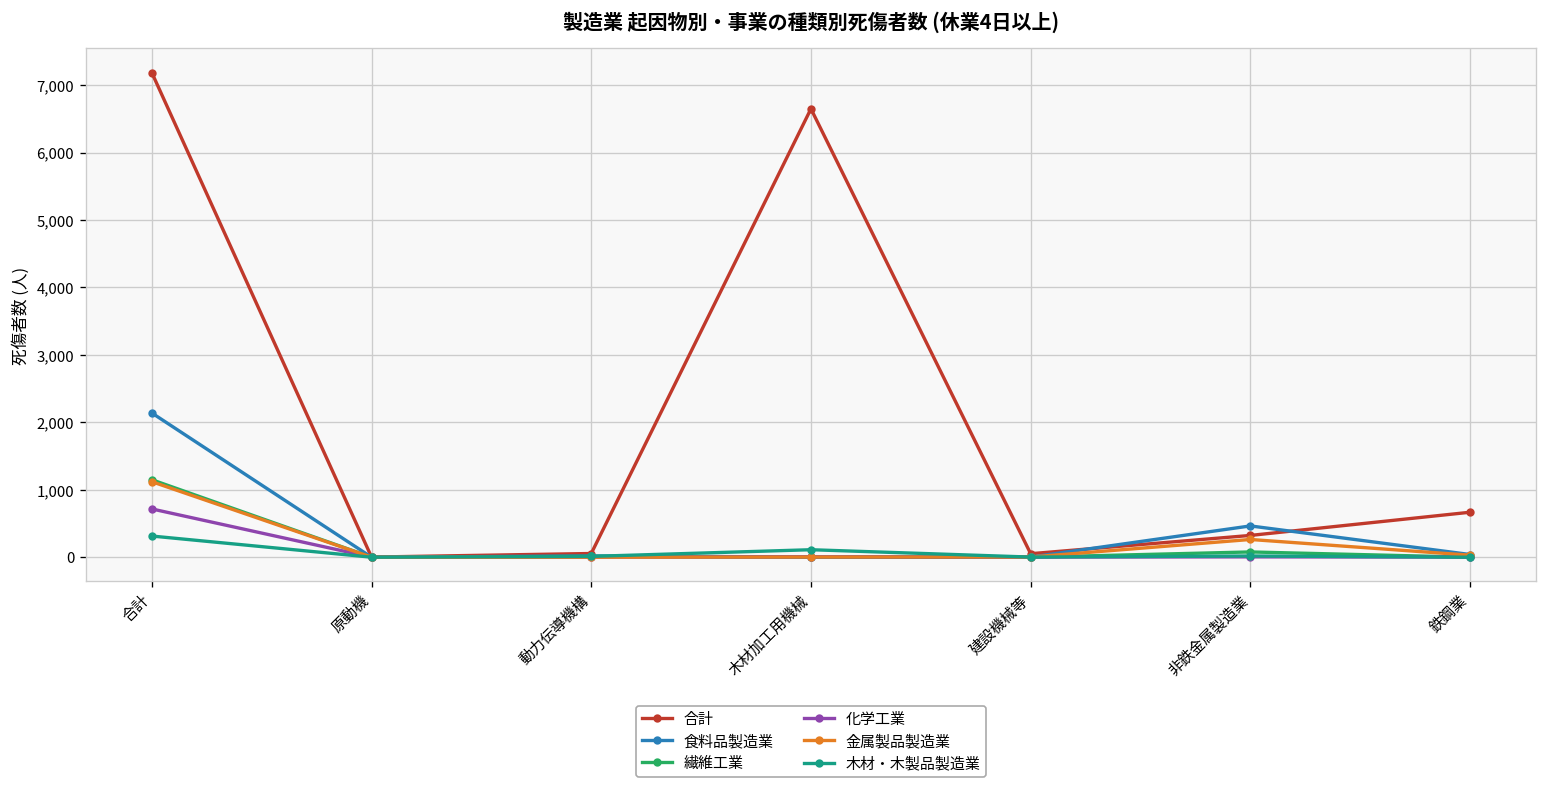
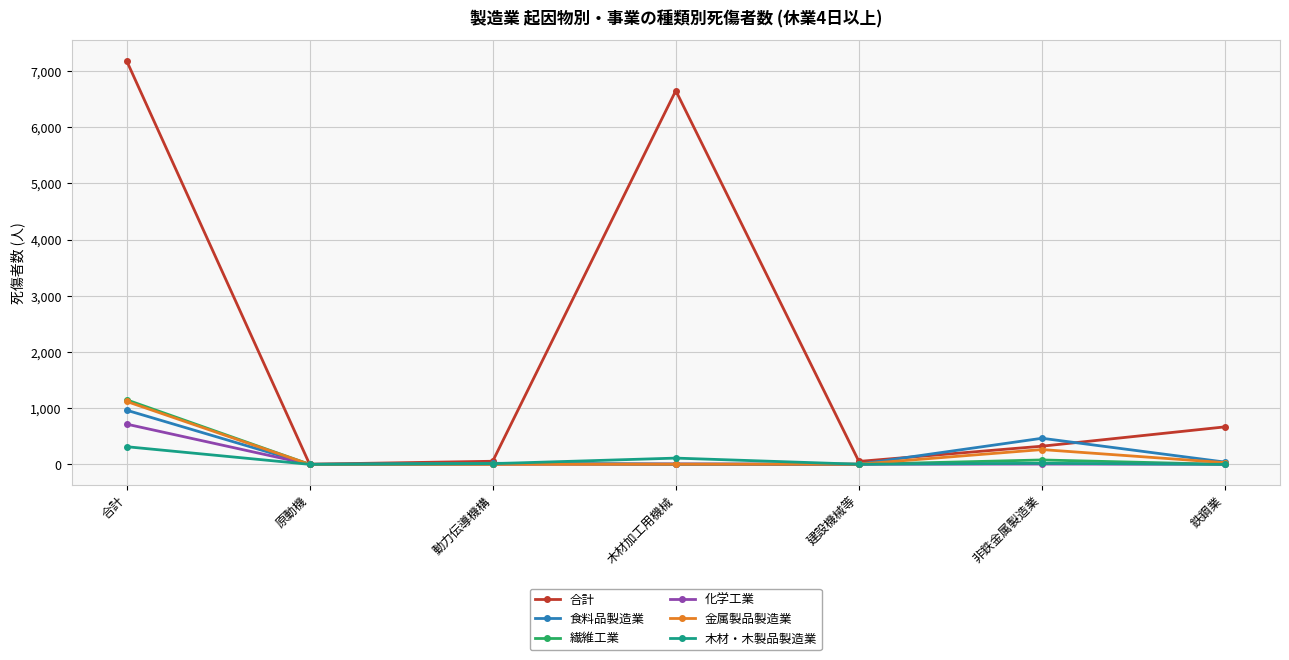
食料品製造業, 合計: 2,100 -> 1,000
